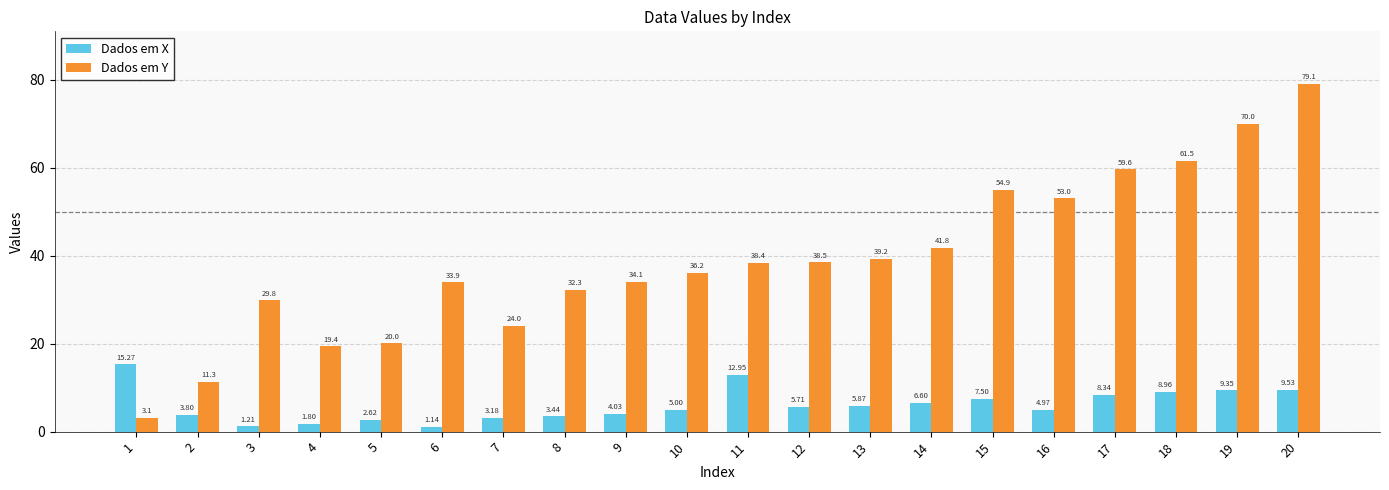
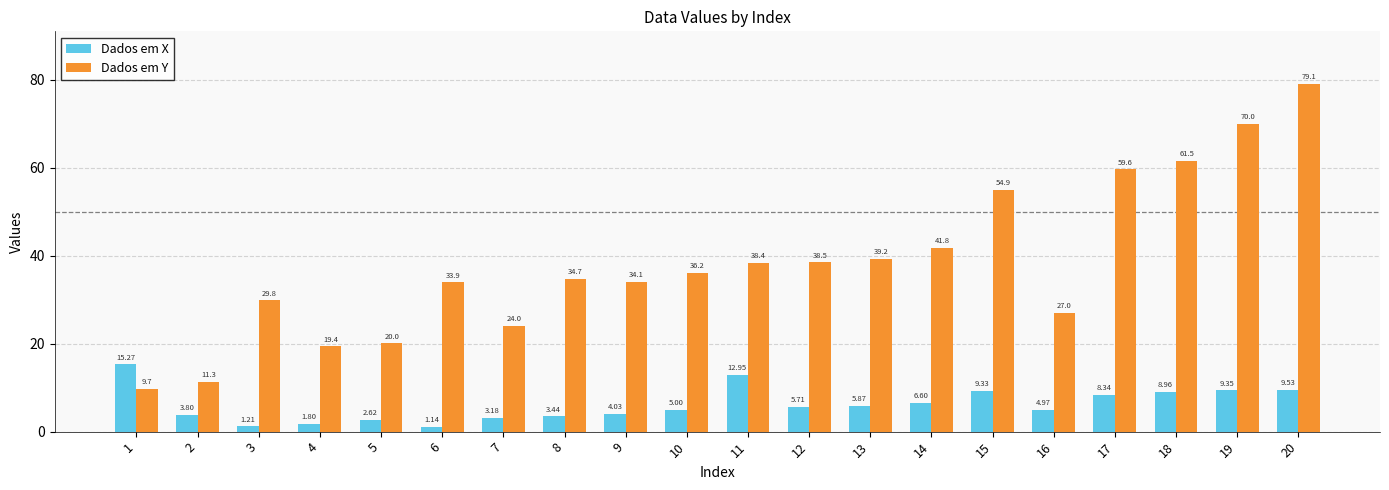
Dados em Y, 1: 3.1 -> 9.7
Dados em Y, 8: 32.3 -> 34.7
Dados em X, 15: 7.50 -> 9.33
Dados em Y, 16: 53.0 -> 27.0
